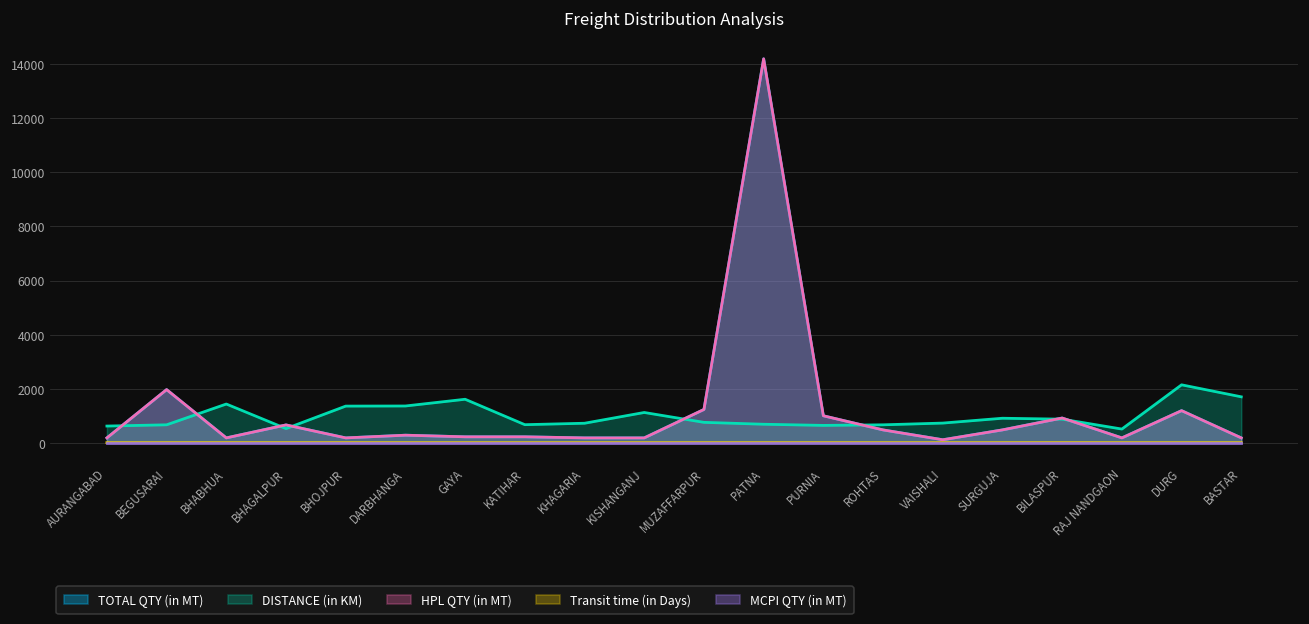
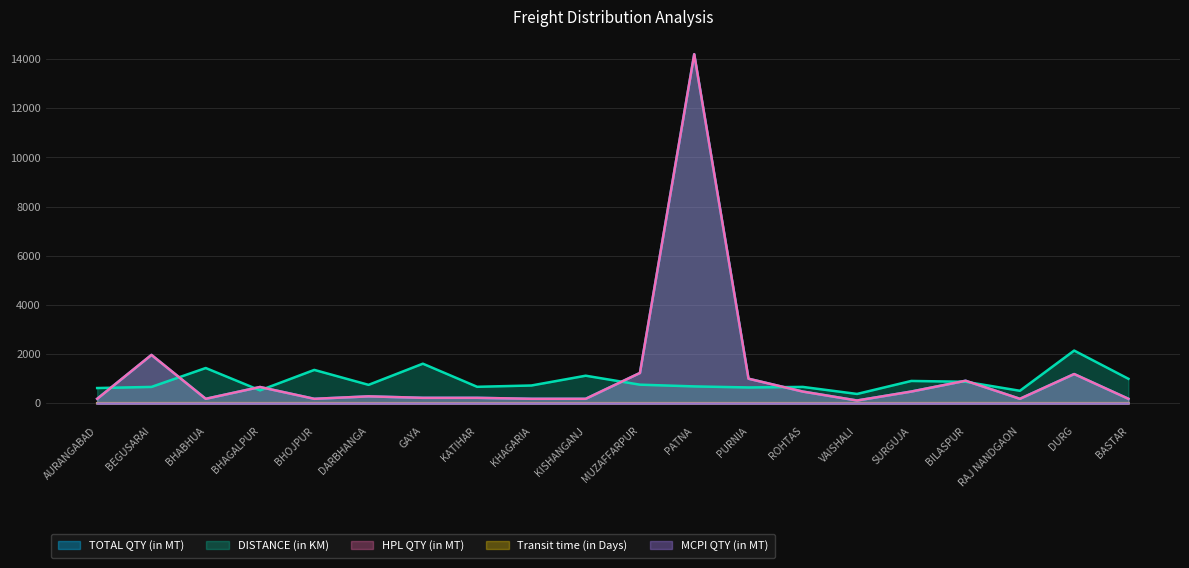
DISTANCE (in KM), DARBHANGA: 1400 -> 700
DISTANCE (in KM), VAISHALI: 700 -> 400
DISTANCE (in KM), BASTAR: 1700 -> 1000
